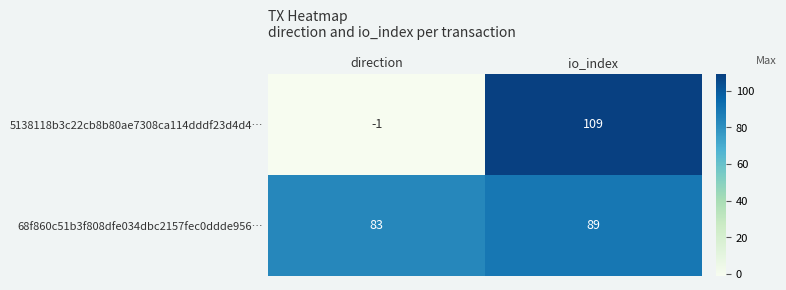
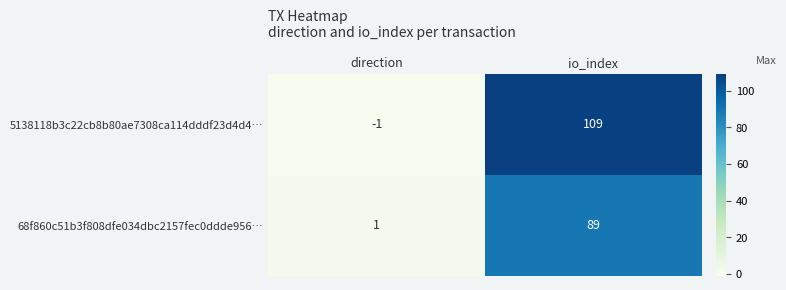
68f860c51b3f808dfe034dbc2157fec0ddde956…, direction: 83 -> 1
